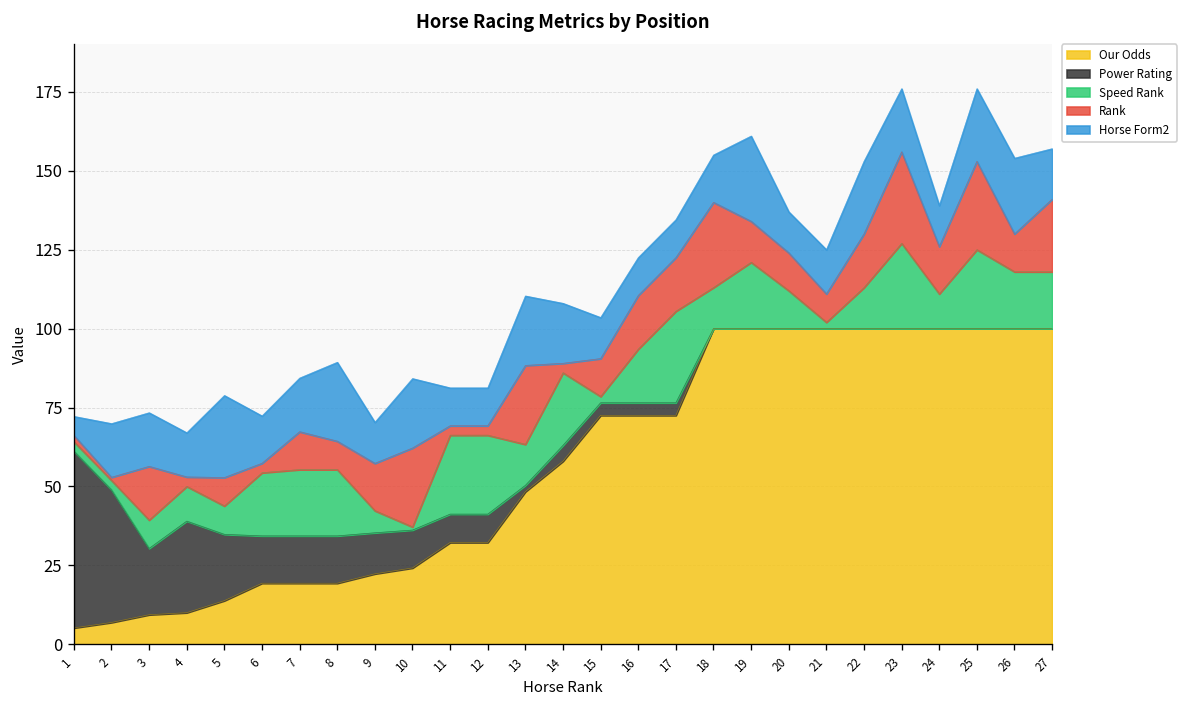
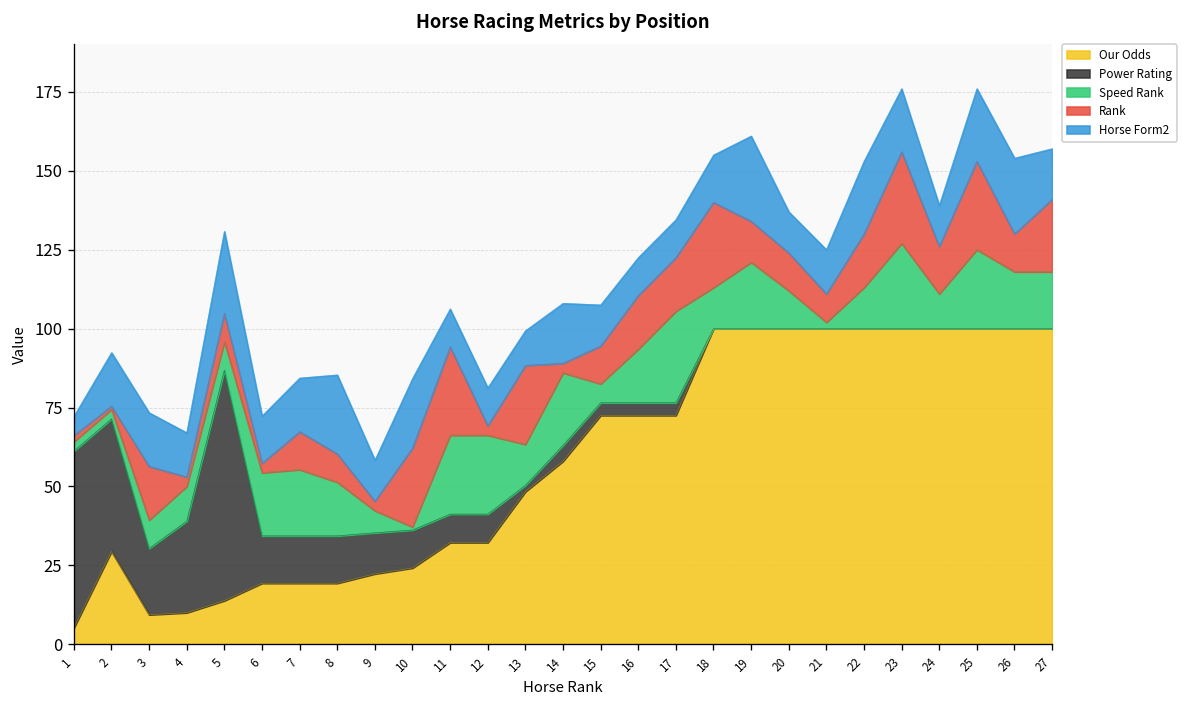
Our Odds, 2: 7 -> 29
Power Rating, 5: 21 -> 73
Speed Rank, 8: 21 -> 17
Rank, 9: 15 -> 3
Rank, 11: 3 -> 28
Horse Form2, 13: 22 -> 11
Speed Rank, 15: 2 -> 6
